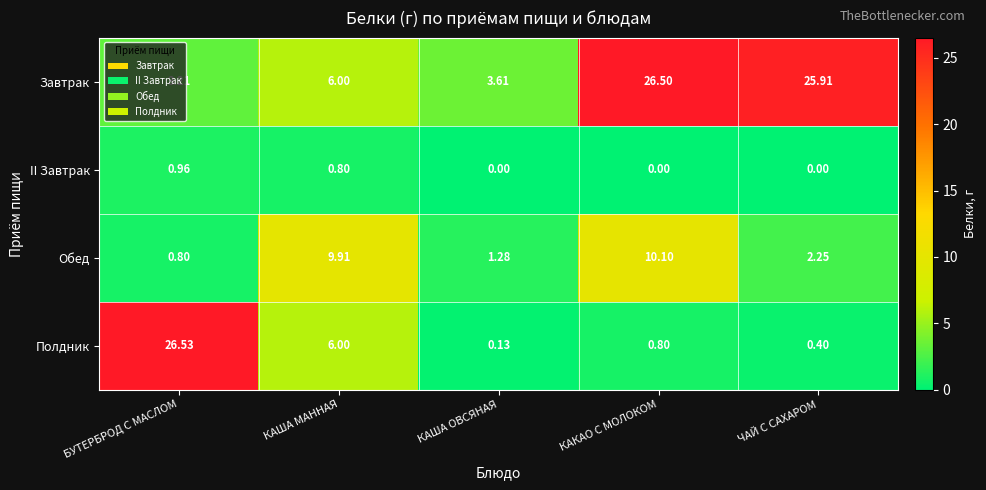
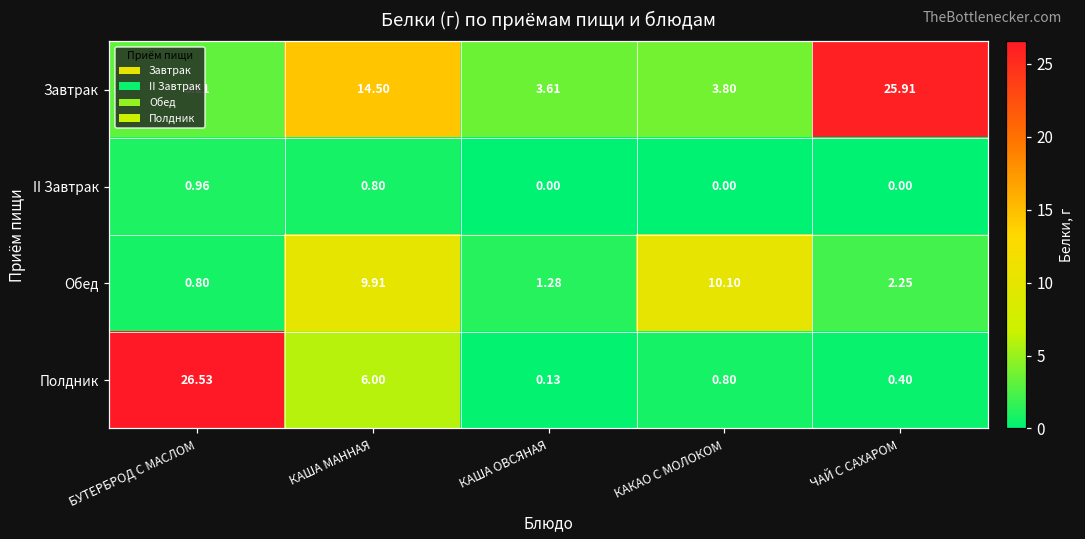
Завтрак, КАША МАННАЯ: 6.00 -> 14.50
Завтрак, КАКАО С МОЛОКОМ: 26.50 -> 3.80
